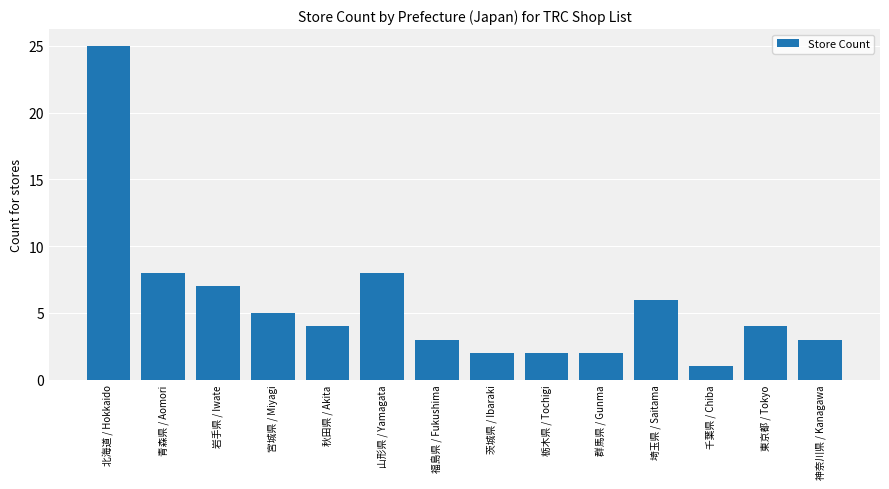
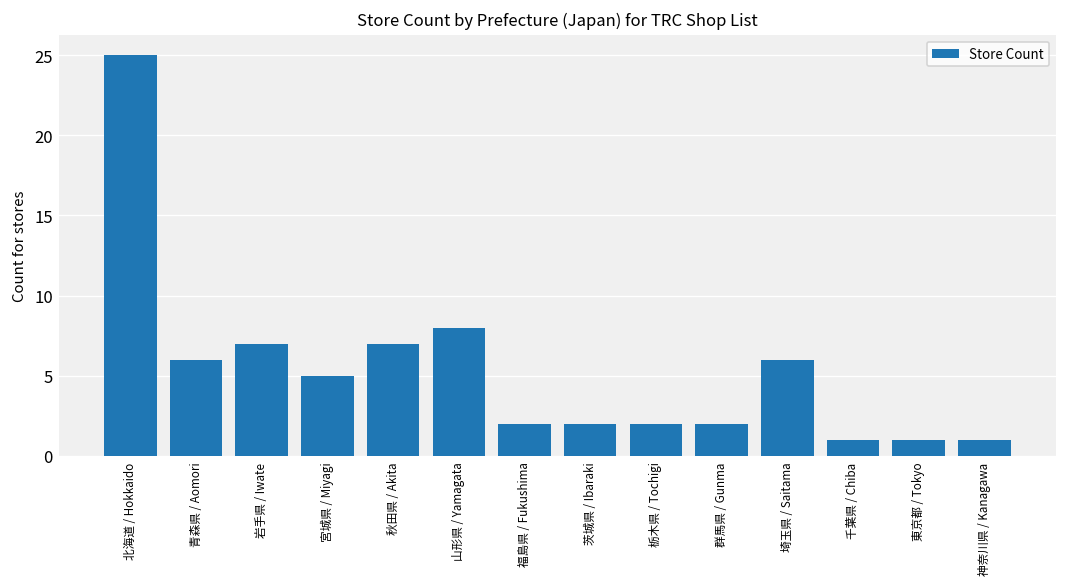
青森県 / Aomori: 8 -> 6
秋田県 / Akita: 4 -> 7
福島県 / Fukushima: 3 -> 2
東京都 / Tokyo: 4 -> 1
神奈川県 / Kanagawa: 3 -> 1
